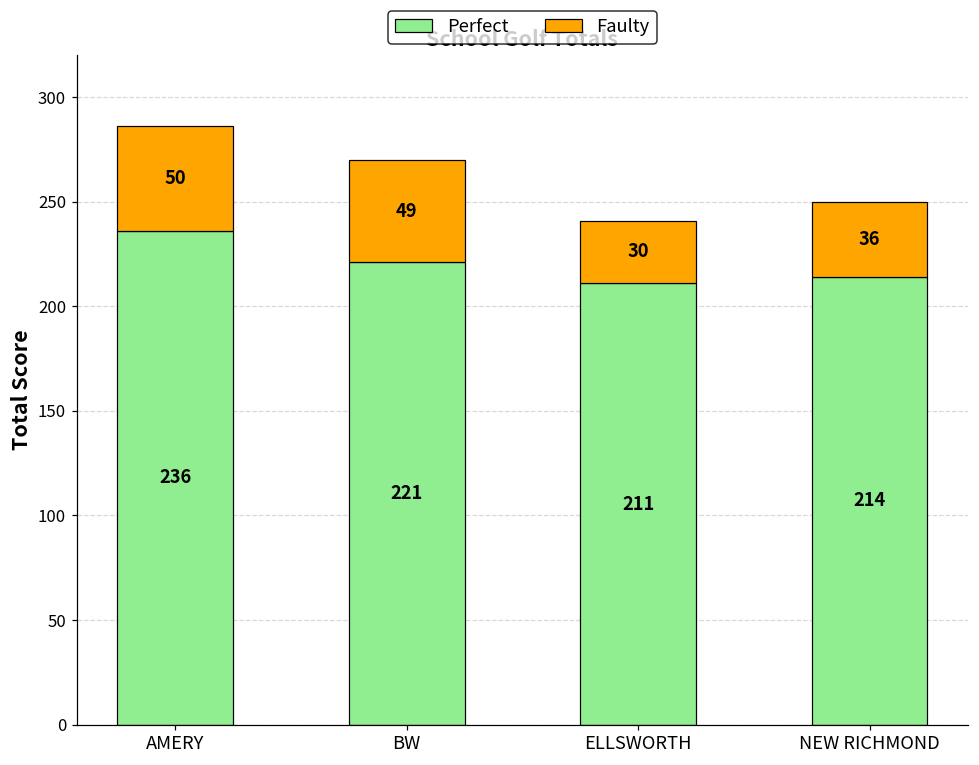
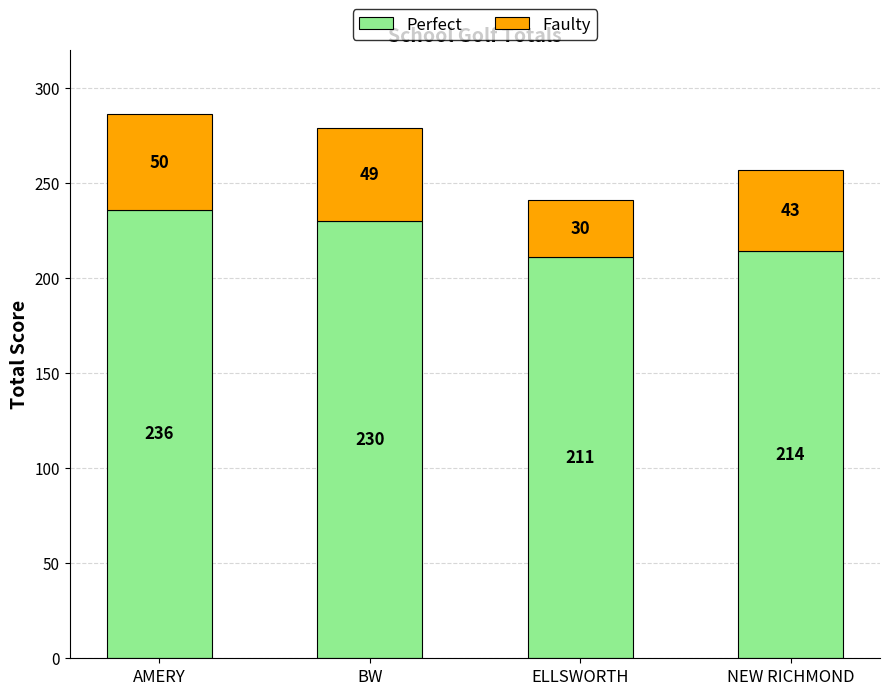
Perfect, BW: 221 -> 230
Faulty, NEW RICHMOND: 36 -> 43
